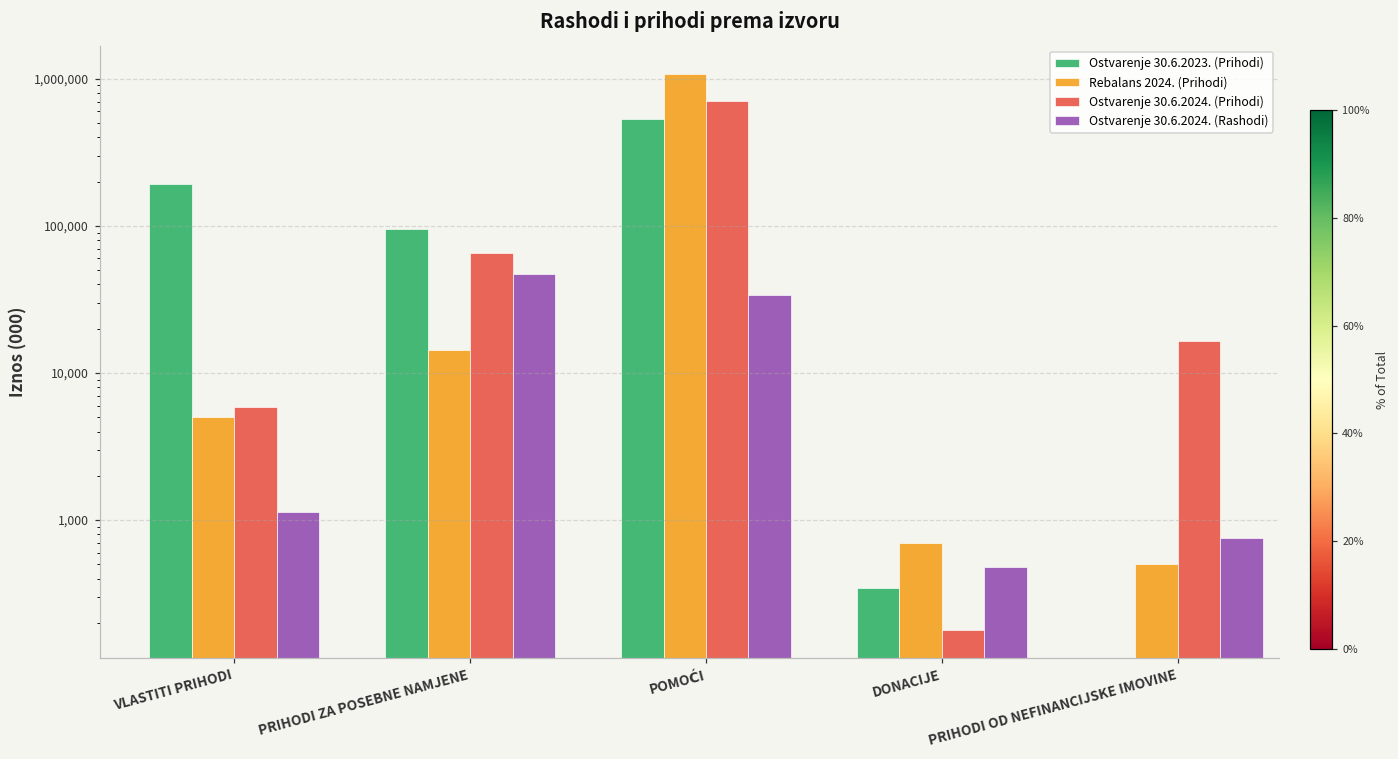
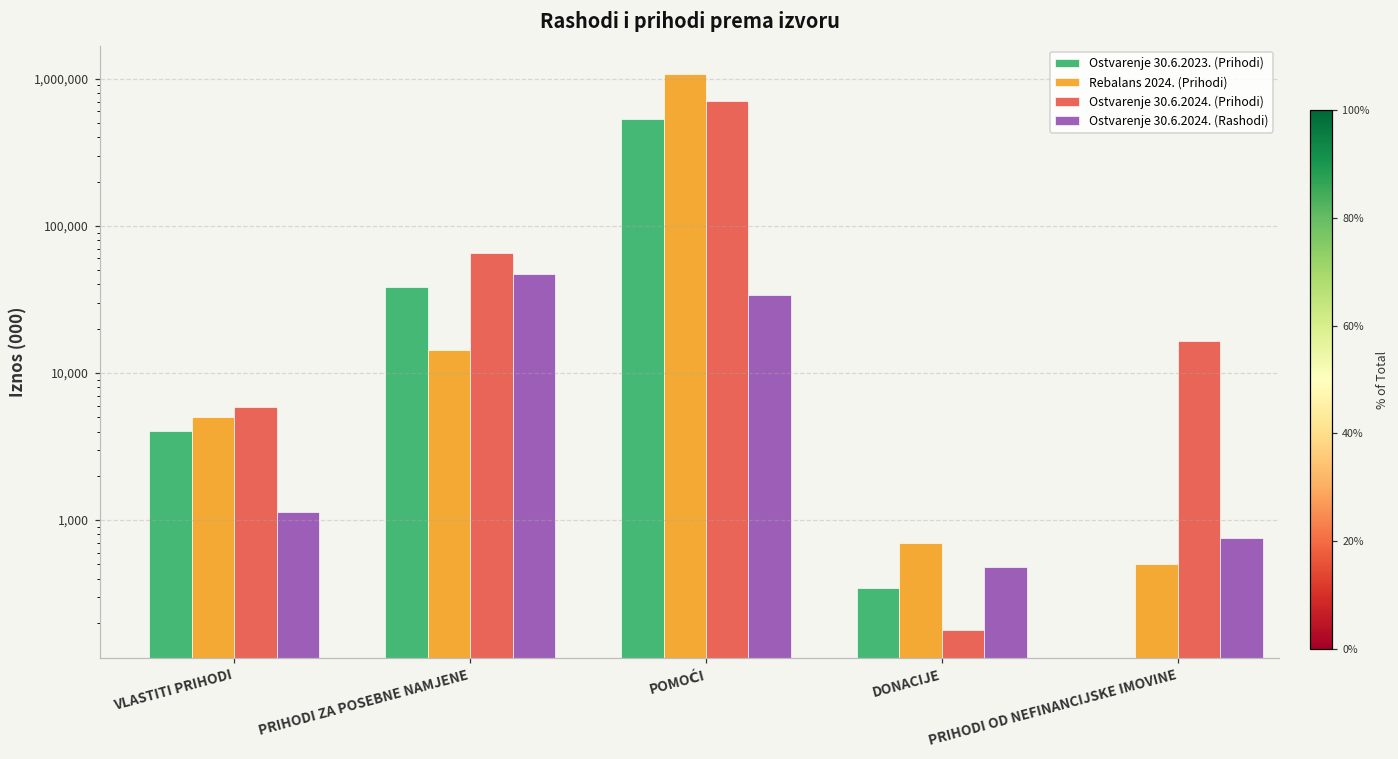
Ostvarenje 30.6.2023. (Prihodi), VLASTITI PRIHODI: 190,000 -> 4,000
Ostvarenje 30.6.2023. (Prihodi), PRIHODI ZA POSEBNE NAMJENE: 100,000 -> 38,000
